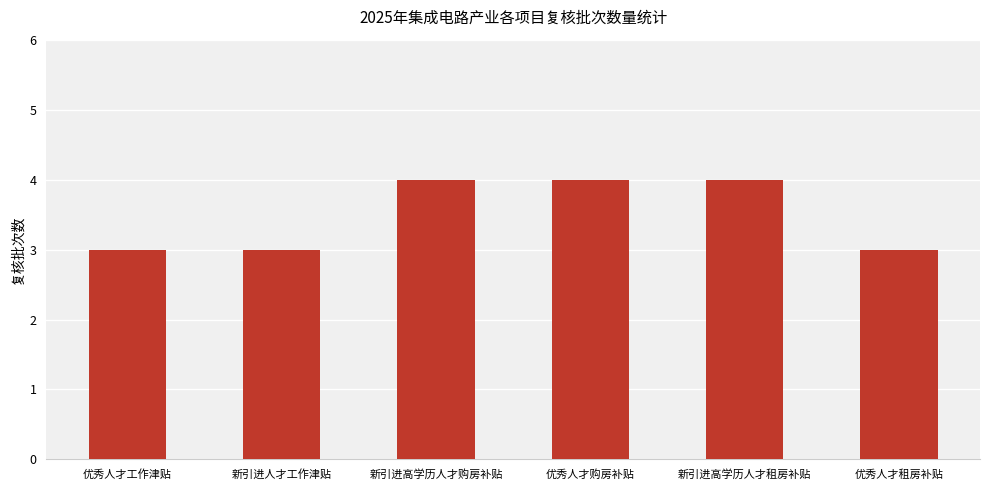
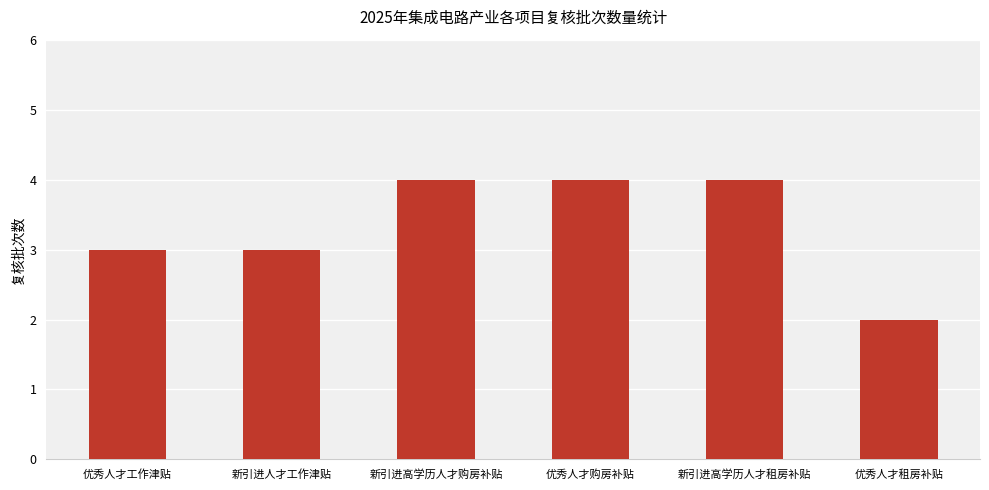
优秀人才租房补贴: 3 -> 2
